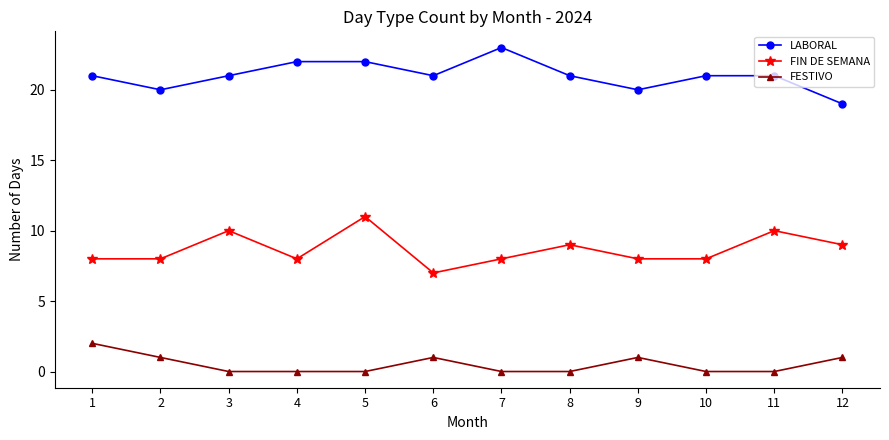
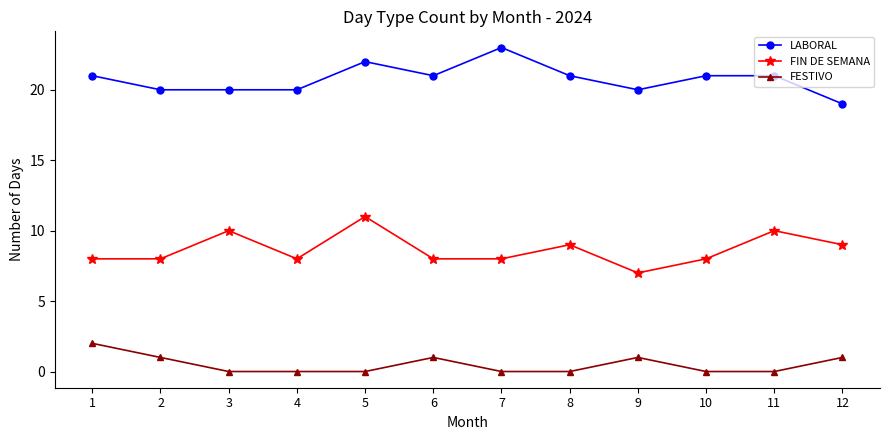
LABORAL, 3: 21 -> 20
LABORAL, 4: 22 -> 20
FIN DE SEMANA, 6: 7 -> 8
FIN DE SEMANA, 9: 8 -> 7
